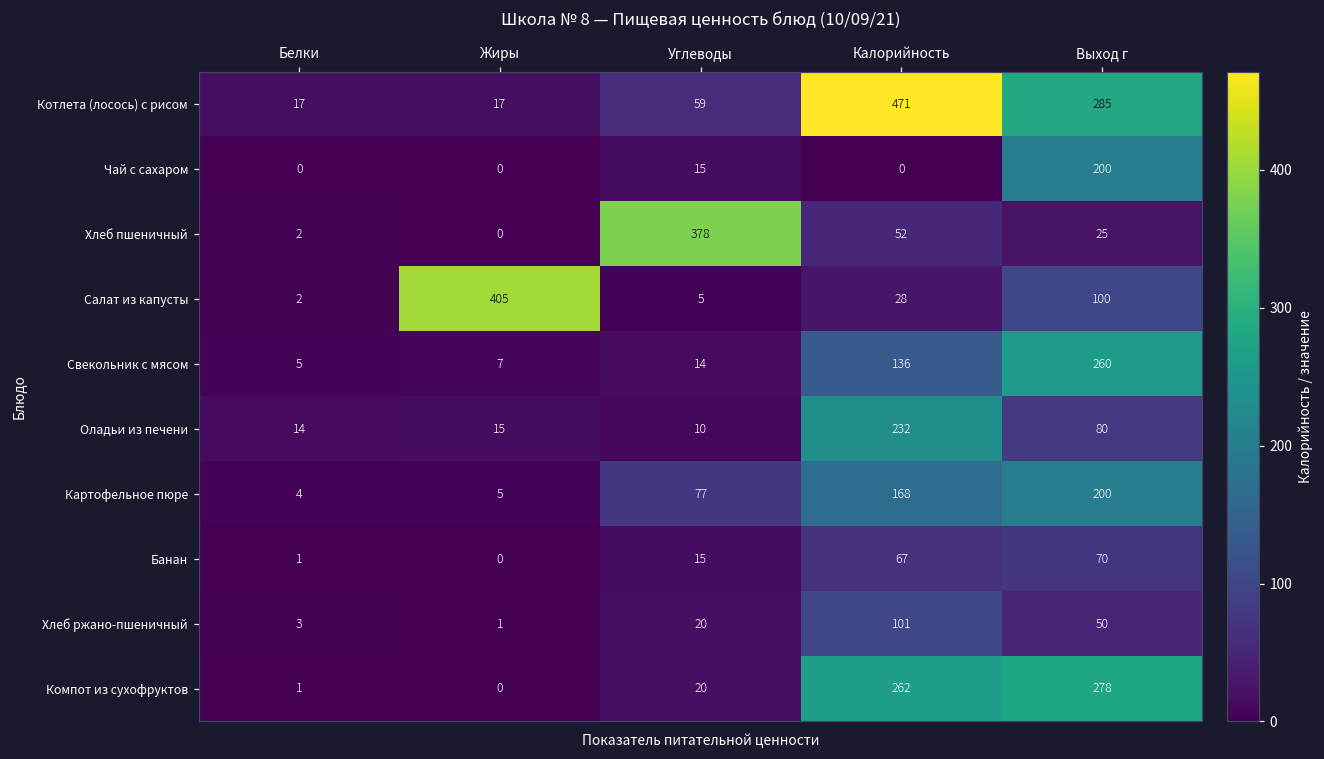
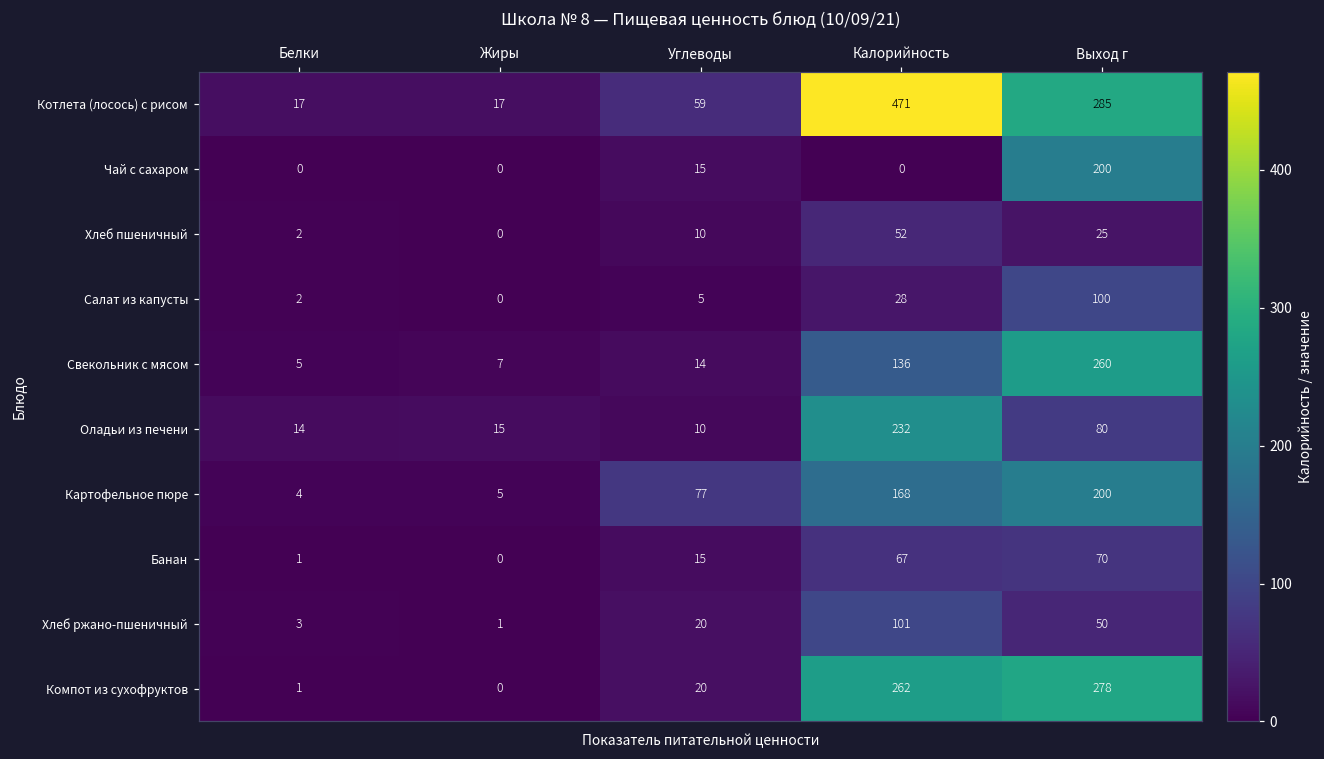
Хлеб пшеничный, Углеводы: 378 -> 10
Салат из капусты, Жиры: 405 -> 0
